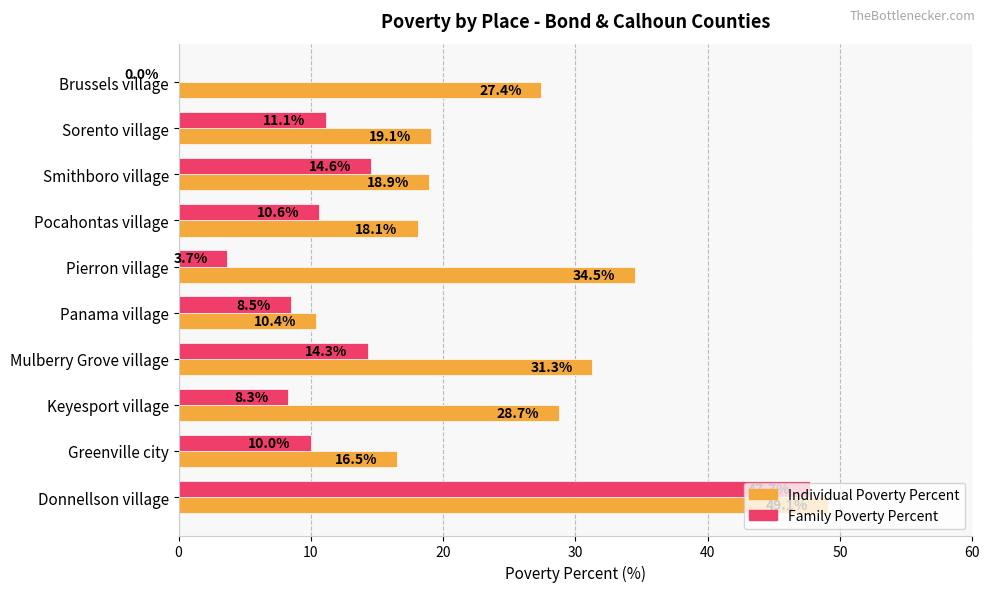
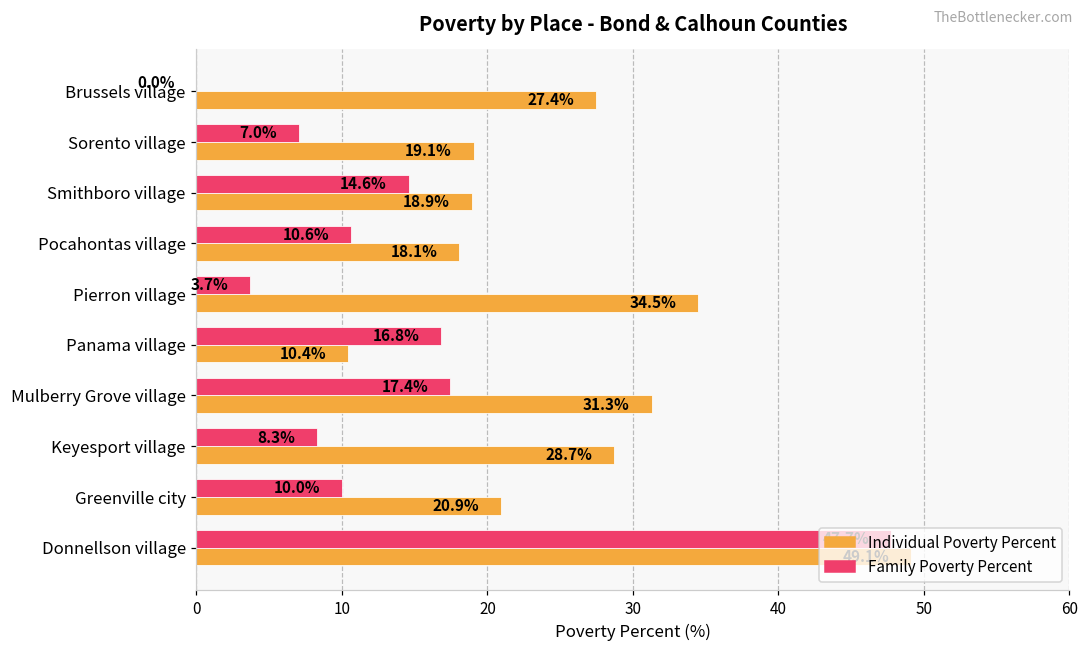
Family Poverty Percent, Sorento village: 11.1% -> 7.0%
Family Poverty Percent, Panama village: 8.5% -> 16.8%
Family Poverty Percent, Mulberry Grove village: 14.3% -> 17.4%
Individual Poverty Percent, Greenville city: 16.5% -> 20.9%
